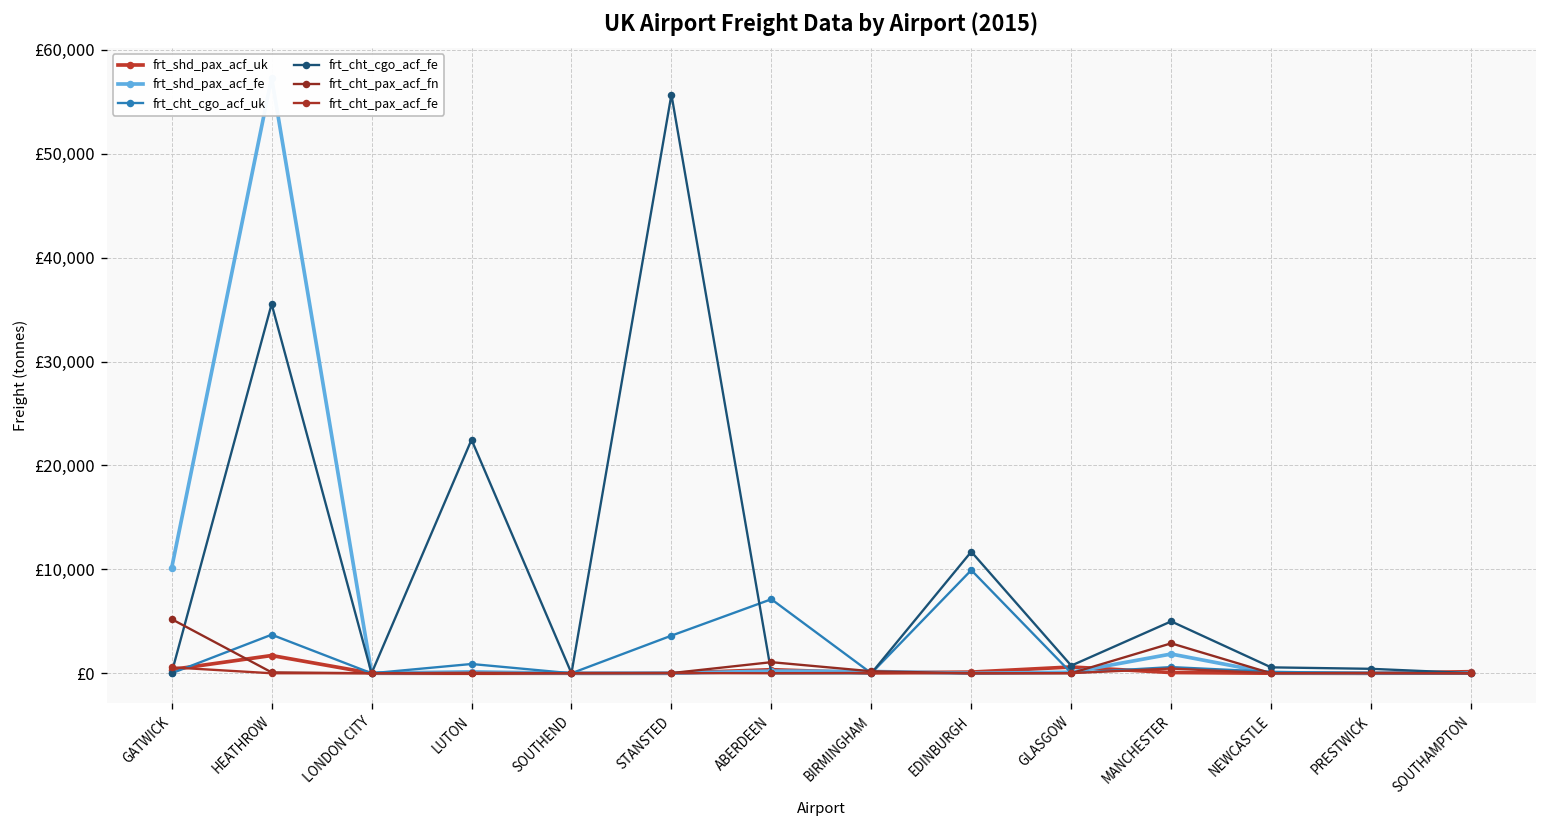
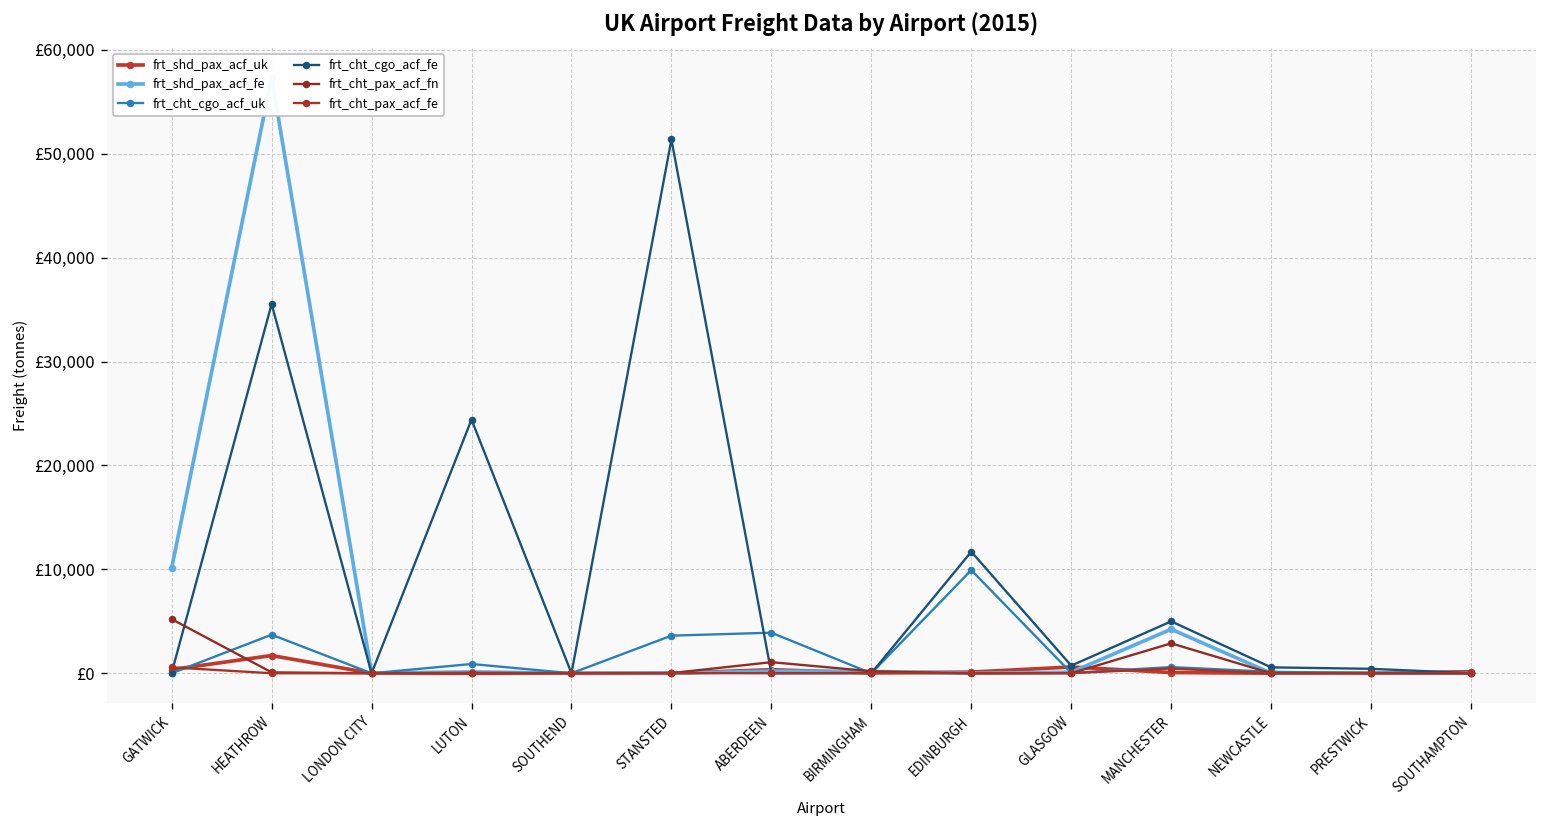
frt_cht_cgo_acf_fe, LUTON: £22,000 -> £24,000
frt_cht_cgo_acf_fe, STANSTED: £56,000 -> £51,000
frt_cht_cgo_acf_uk, ABERDEEN: £7,000 -> £4,000
frt_shd_pax_acf_fe, MANCHESTER: £2,000 -> £4,000
